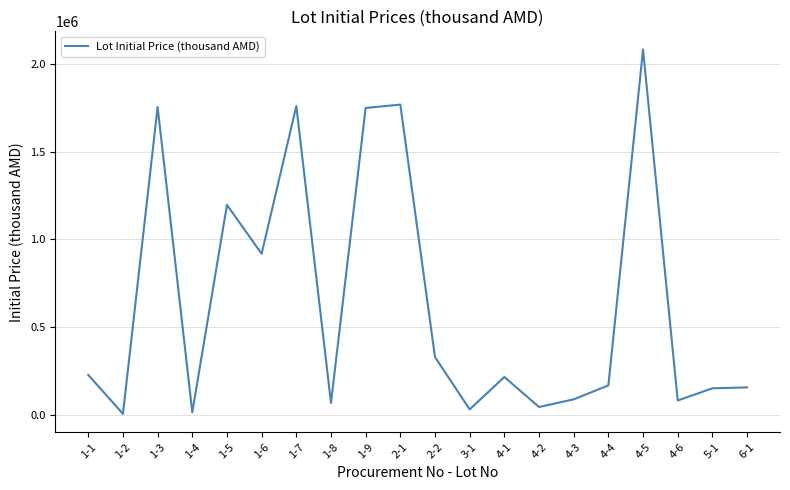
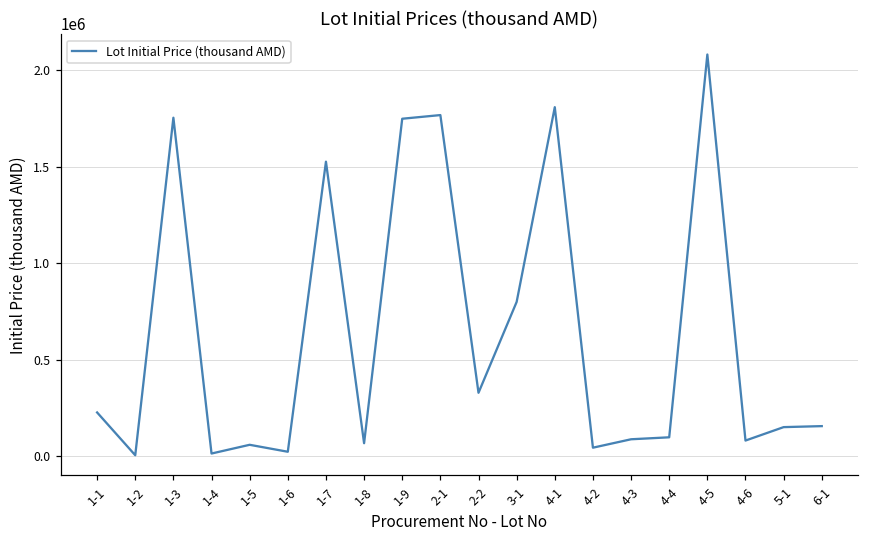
1-5: 1200000 -> 60000
1-6: 920000 -> 20000
1-7: 1760000 -> 1530000
3-1: 30000 -> 800000
4-1: 210000 -> 1810000
4-4: 170000 -> 100000
